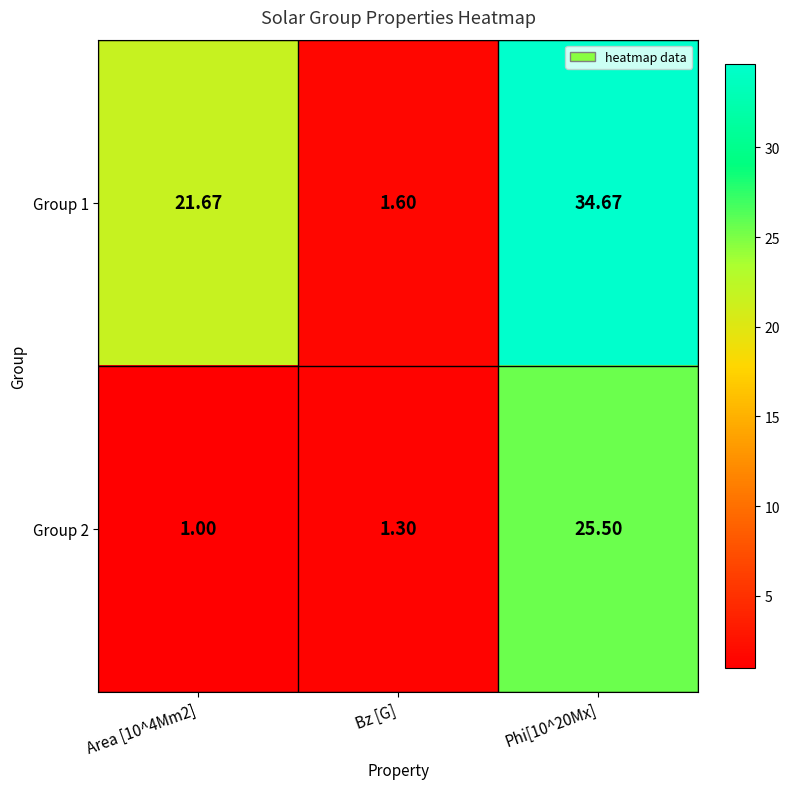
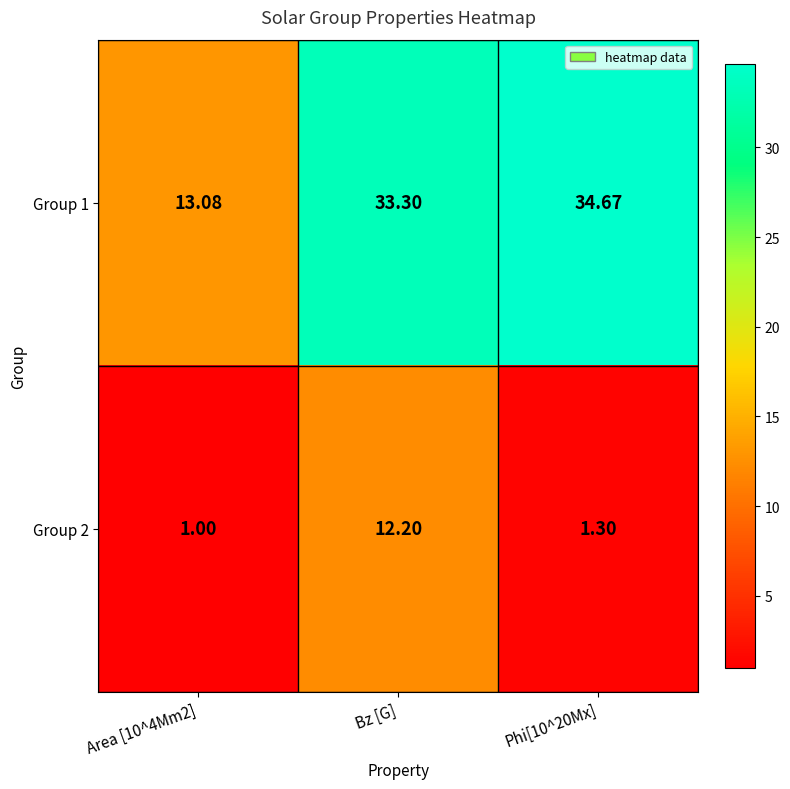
Group 1, Area [10^4Mm2]: 21.67 -> 13.08
Group 1, Bz [G]: 1.60 -> 33.30
Group 2, Bz [G]: 1.30 -> 12.20
Group 2, Phi[10^20Mx]: 25.50 -> 1.30
